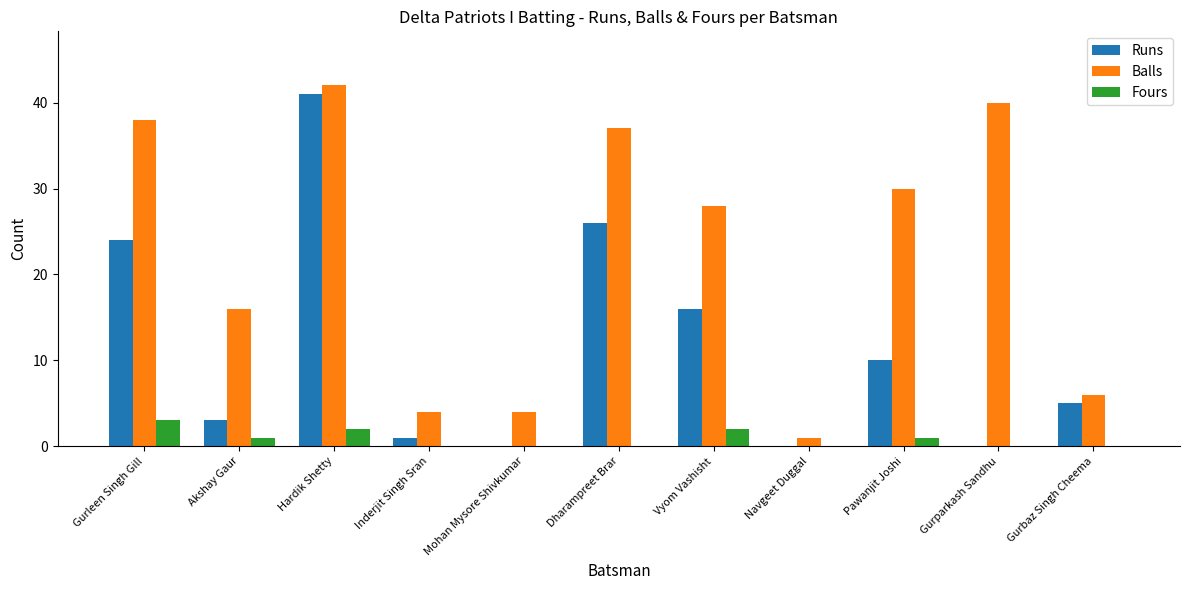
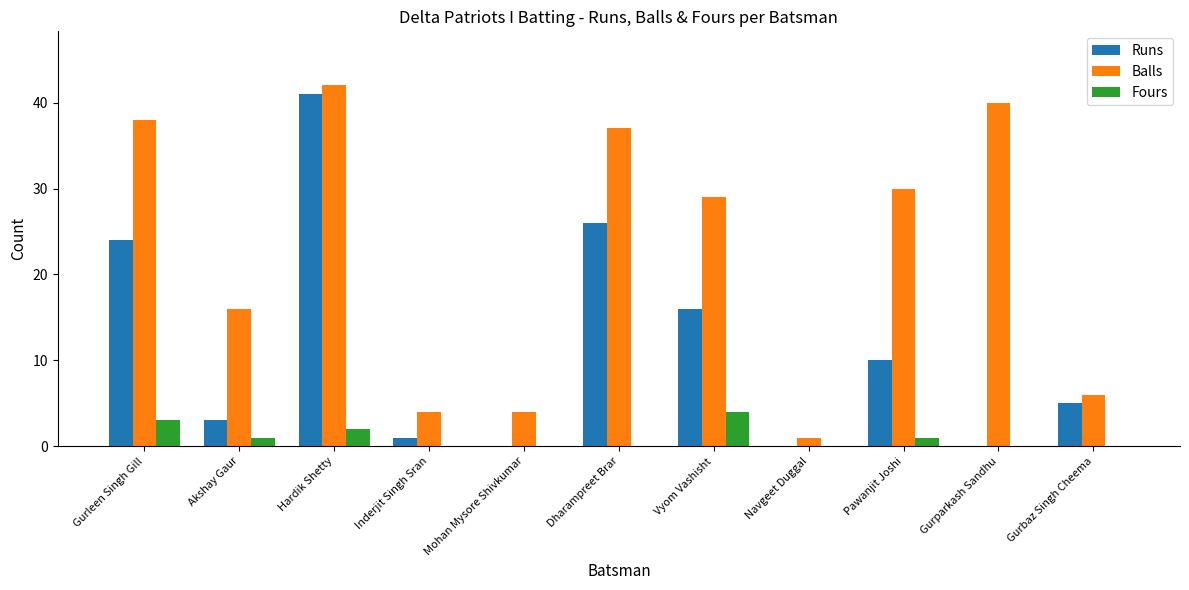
Balls, Vyom Vashisht: 28 -> 29
Fours, Vyom Vashisht: 2 -> 4
